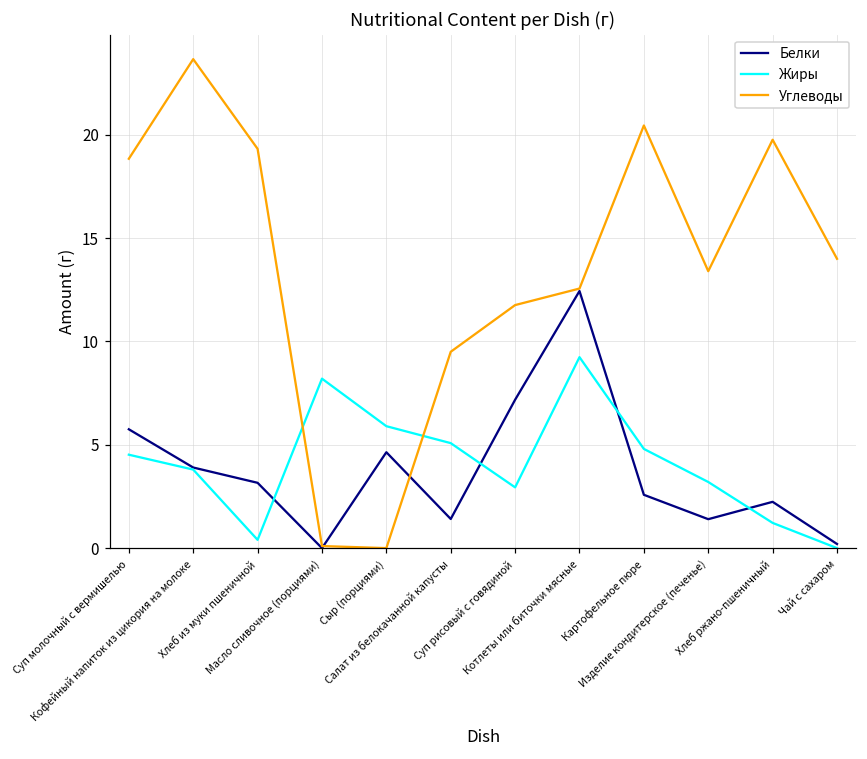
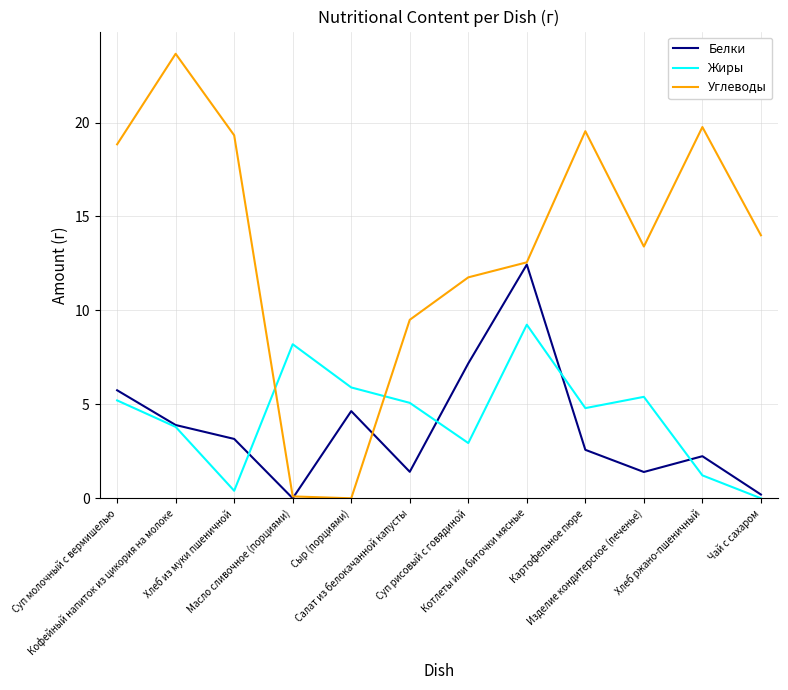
Жиры, Суп молочный с вермишелью: 4.5 -> 5.2
Углеводы, Картофельное пюре: 20.5 -> 19.5
Жиры, Изделие кондитерское (печенье): 3.2 -> 5.4
